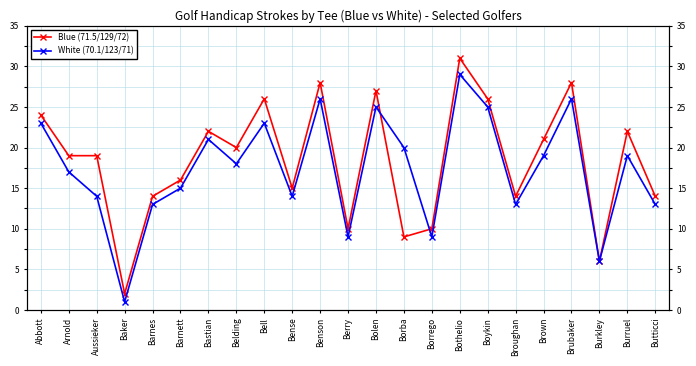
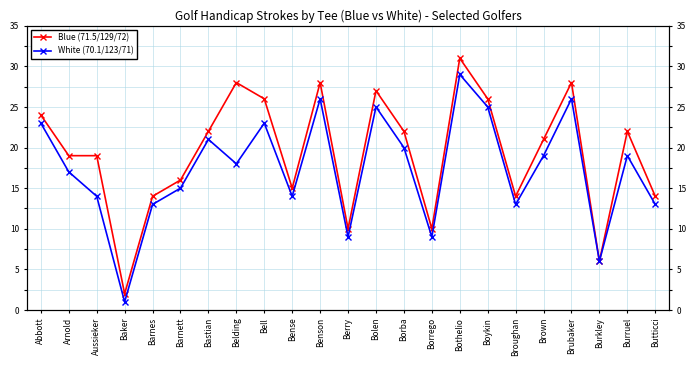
Blue (71.5/129/72), Belding: 20 -> 28
Blue (71.5/129/72), Borba: 9 -> 22
